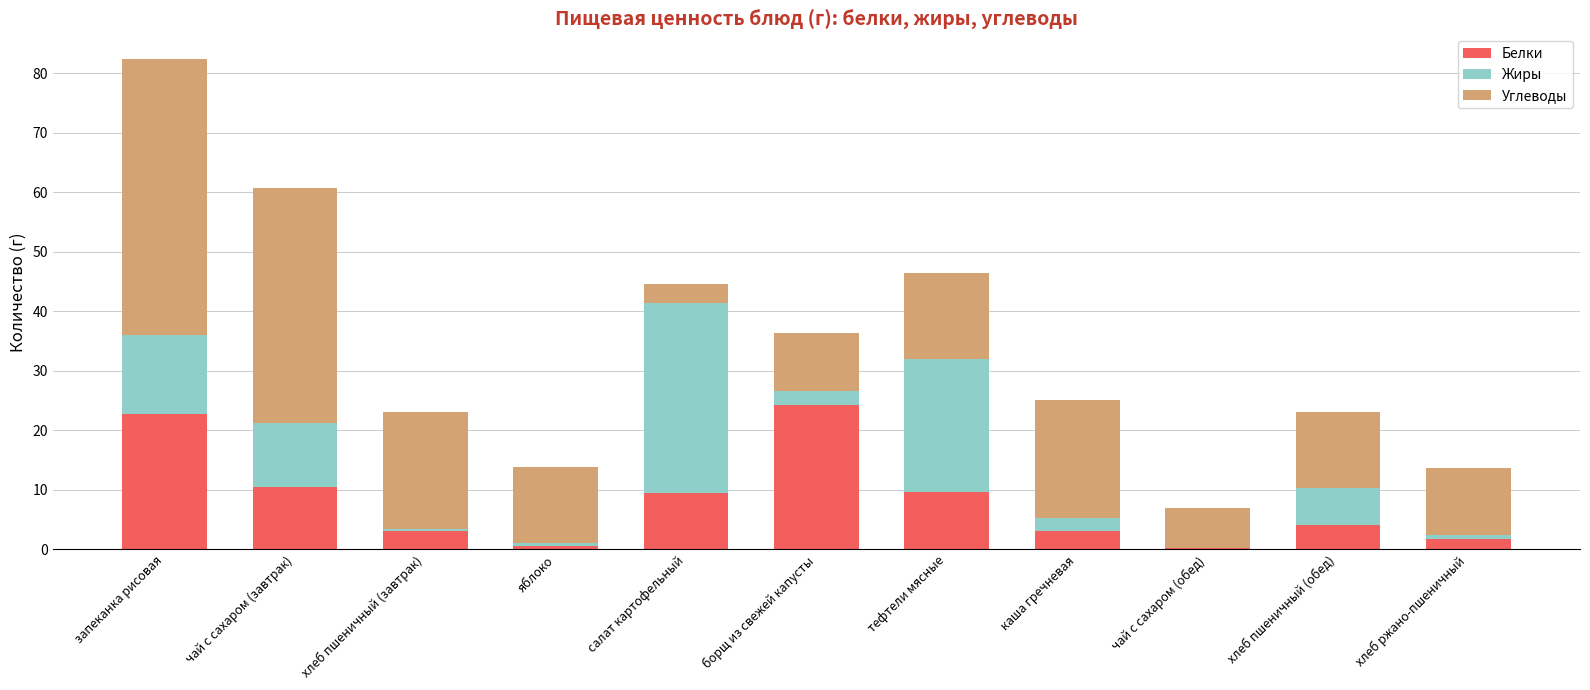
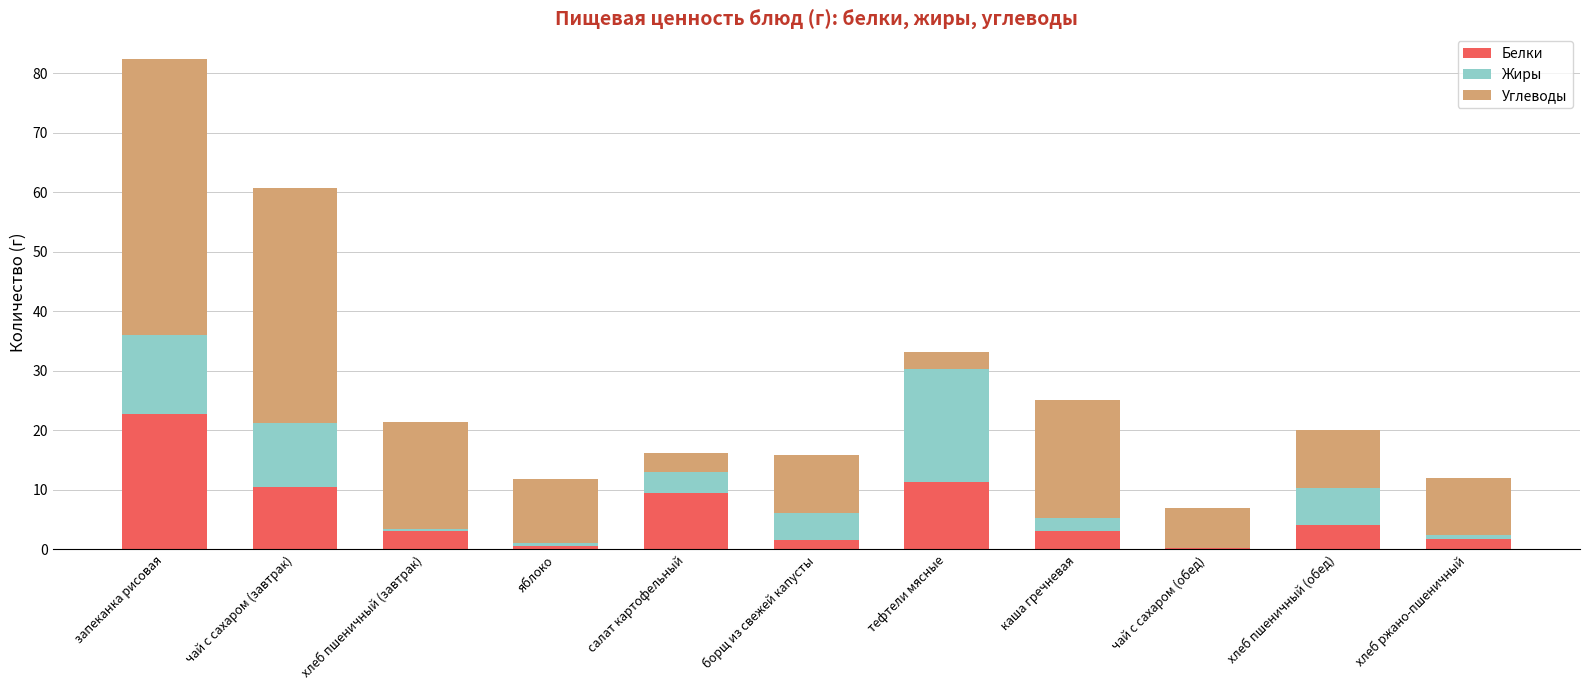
Углеводы, хлеб пшеничный (завтрак): 20 -> 18
Углеводы, яблоко: 13 -> 11
Жиры, салат картофельный: 32 -> 4
Белки, борщ из свежей капусты: 24 -> 2
Жиры, борщ из свежей капусты: 2 -> 5
Белки, тефтели мясные: 10 -> 11
Жиры, тефтели мясные: 22 -> 19
Углеводы, тефтели мясные: 15 -> 3
Углеводы, хлеб пшеничный (обед): 13 -> 10
Углеводы, хлеб ржано-пшеничный: 11 -> 10
